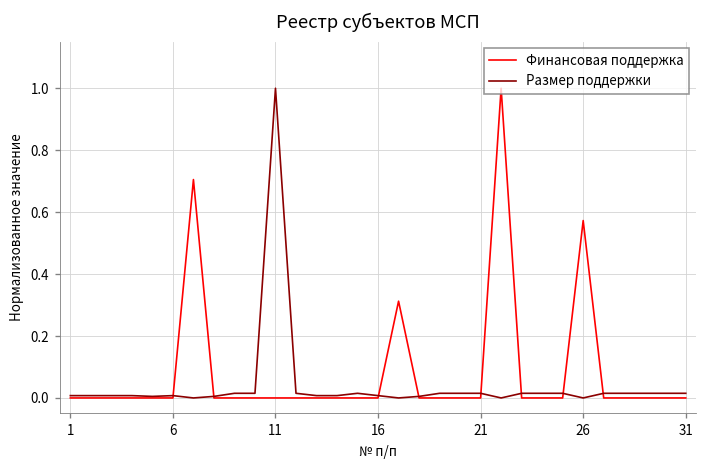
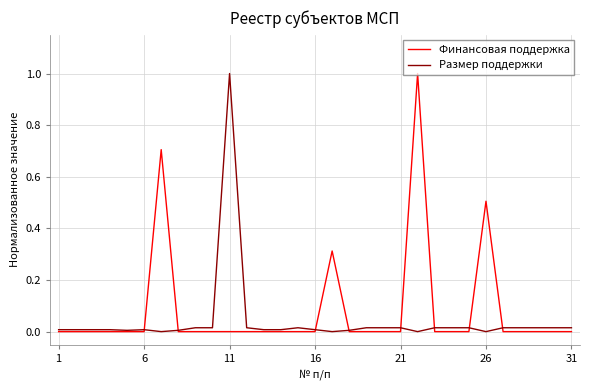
Финансовая поддержка, 26: 0.57 -> 0.51
